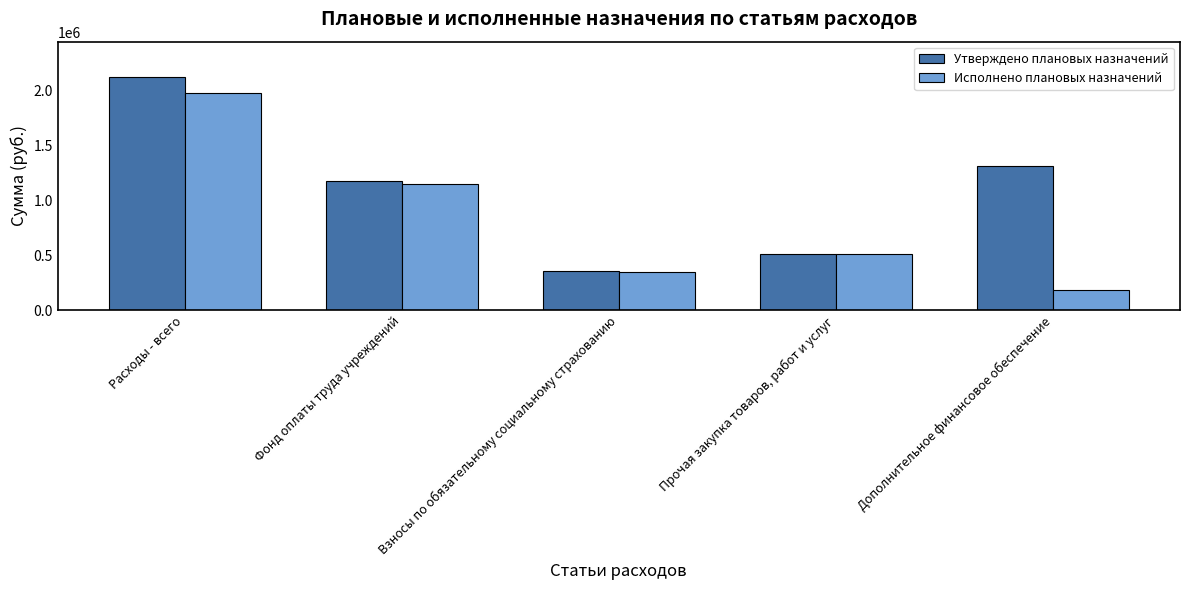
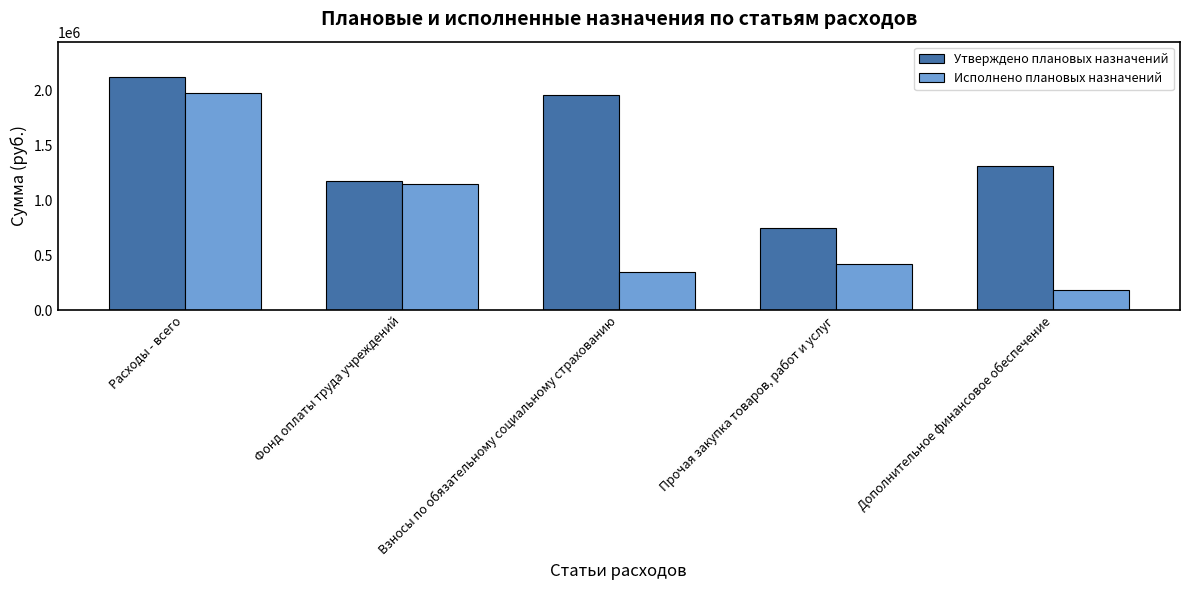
Утверждено плановых назначений, Взносы по обязательному социальному страхованию: 360000 -> 1960000
Утверждено плановых назначений, Прочая закупка товаров, работ и услуг: 510000 -> 750000
Исполнено плановых назначений, Прочая закупка товаров, работ и услуг: 510000 -> 420000
